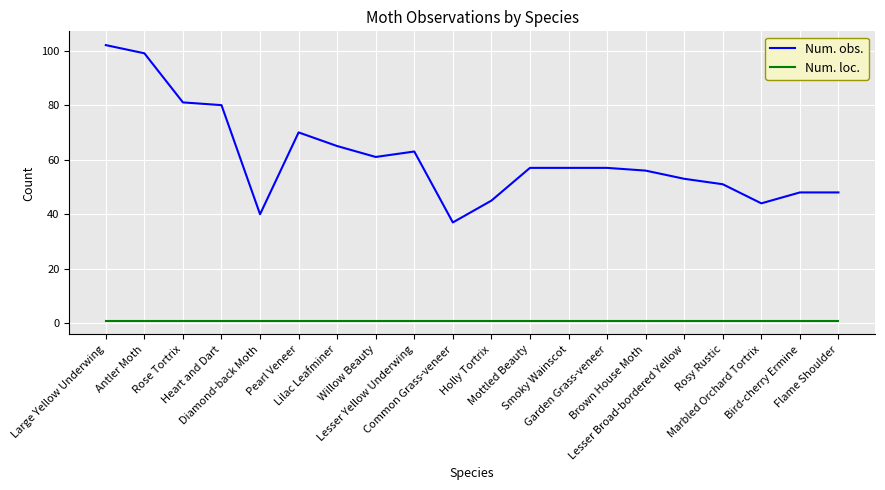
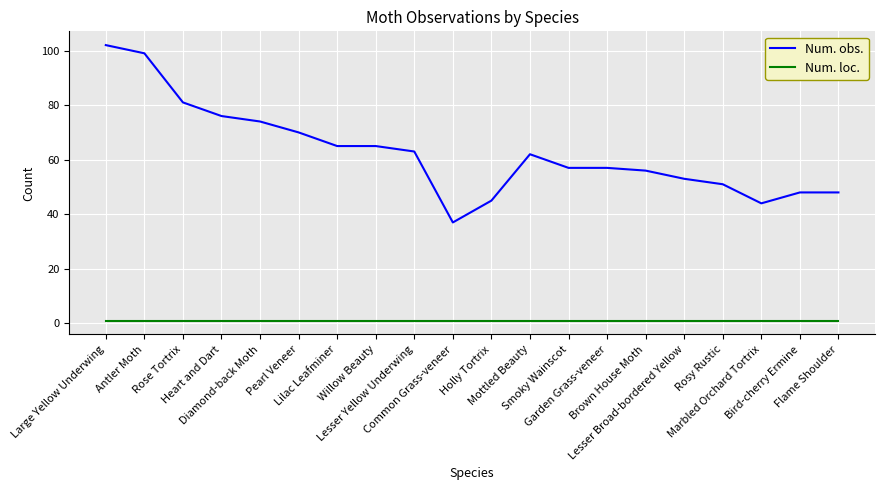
Num. obs., Heart and Dart: 80 -> 76
Num. obs., Diamond-back Moth: 40 -> 74
Num. obs., Willow Beauty: 61 -> 65
Num. obs., Mottled Beauty: 57 -> 62
